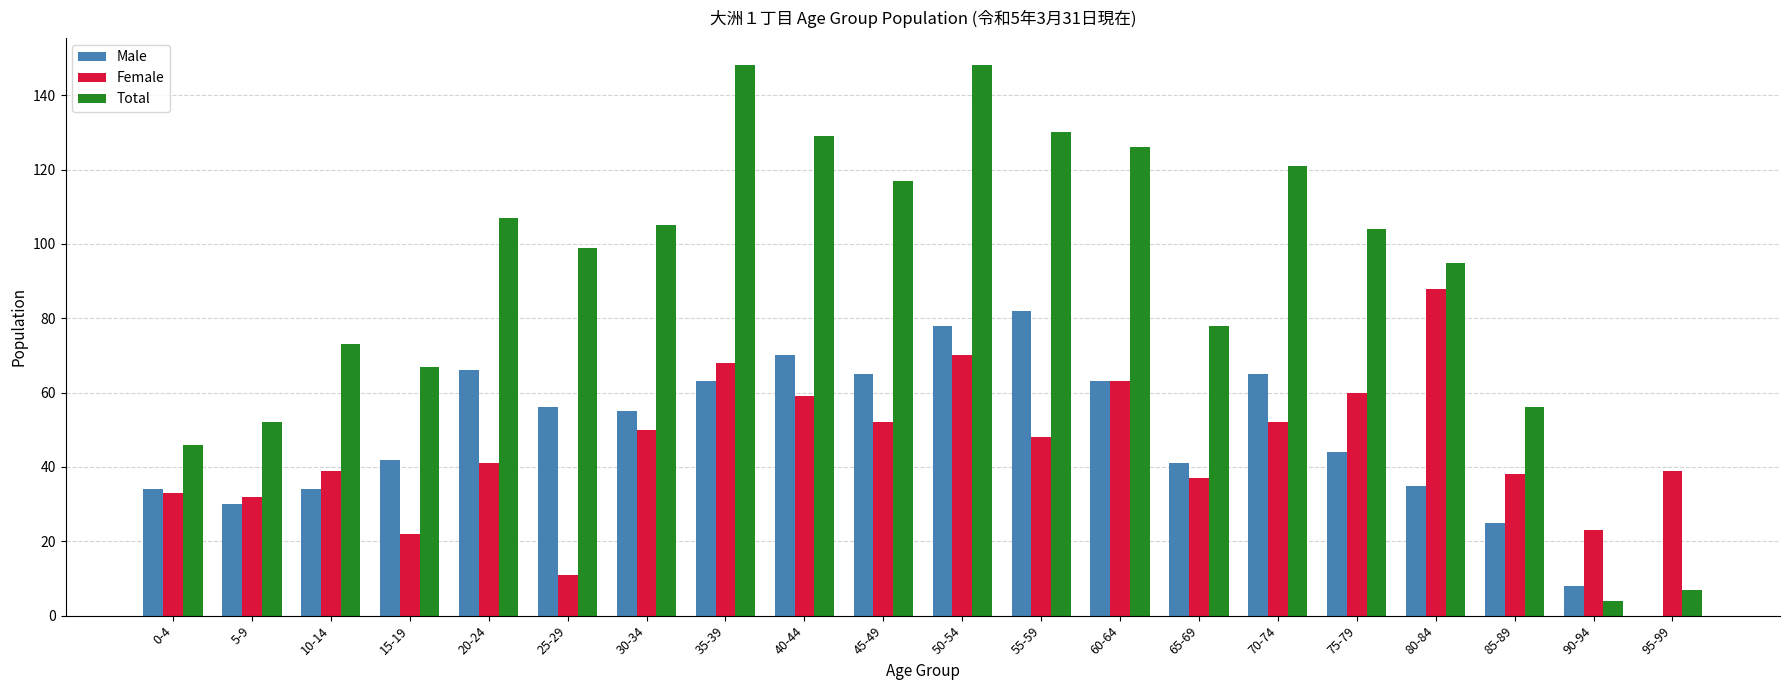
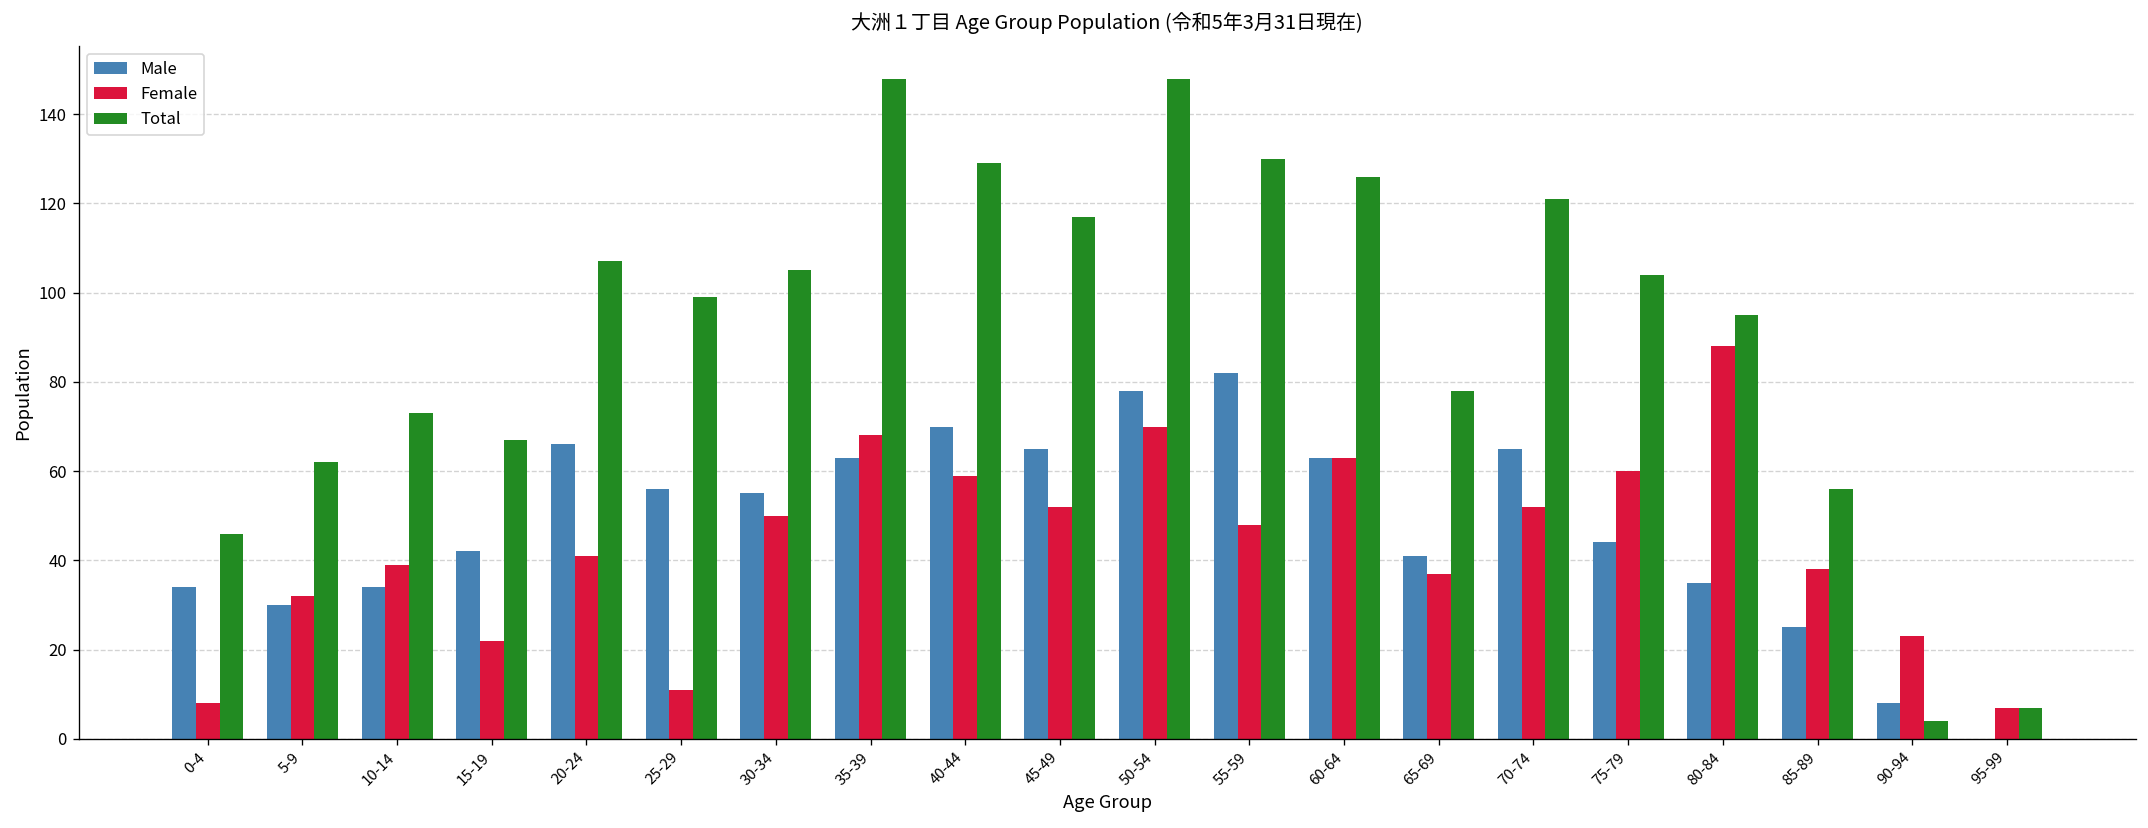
Female, 0-4: 33 -> 8
Total, 5-9: 52 -> 62
Female, 95-99: 39 -> 7
